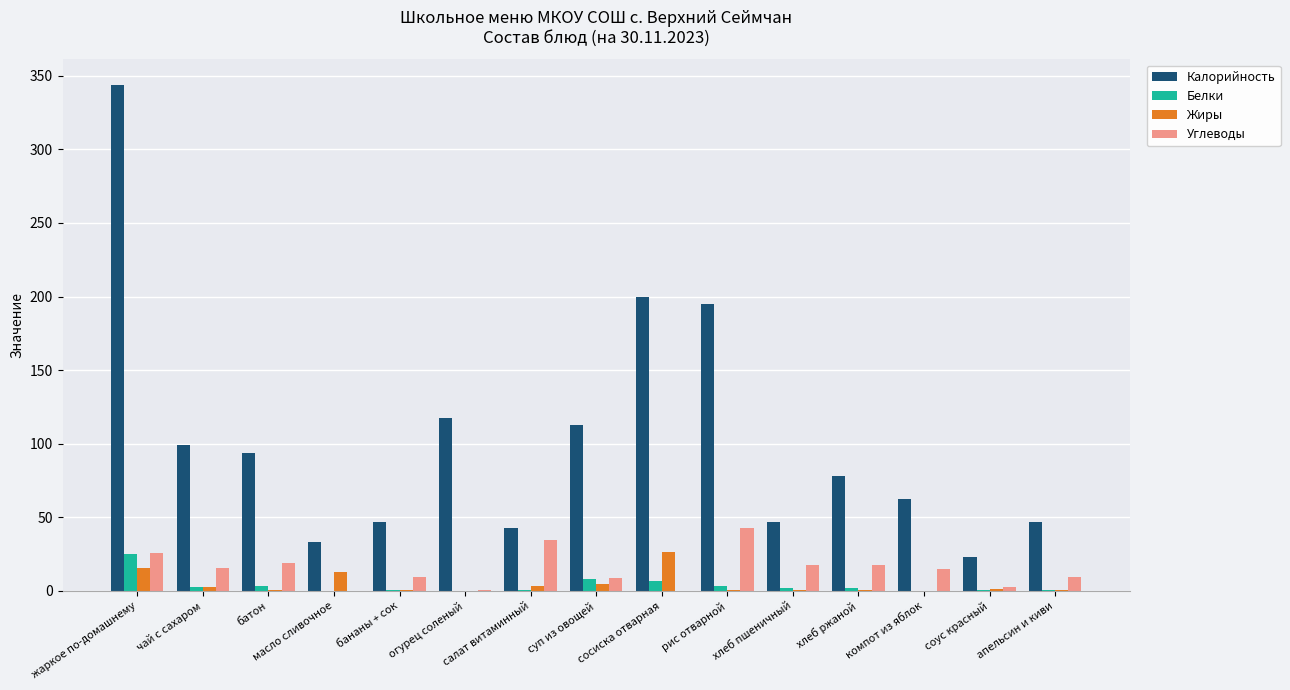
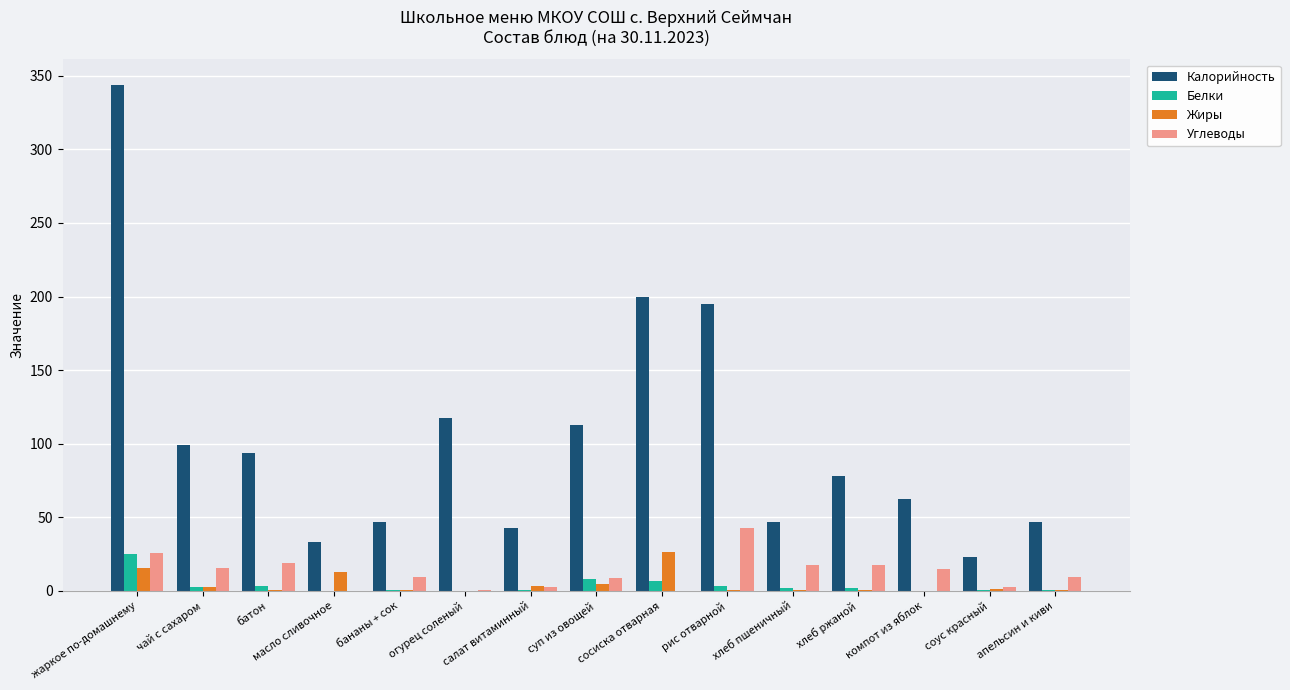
Углеводы, салат витаминный: 34 -> 3
